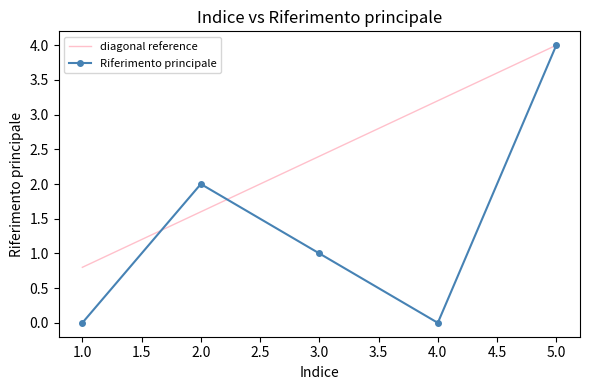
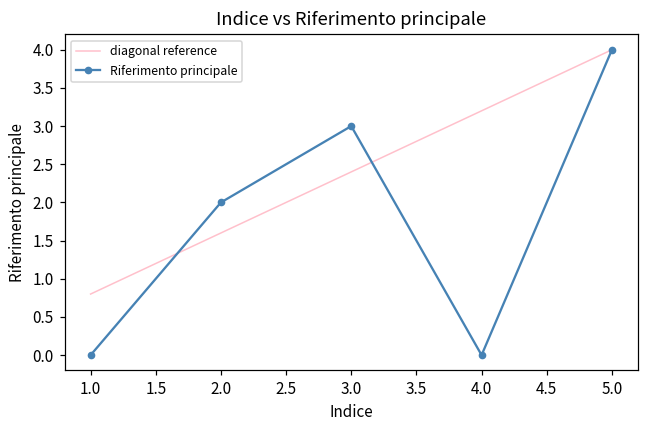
Riferimento principale, 3.0: 1 -> 3
